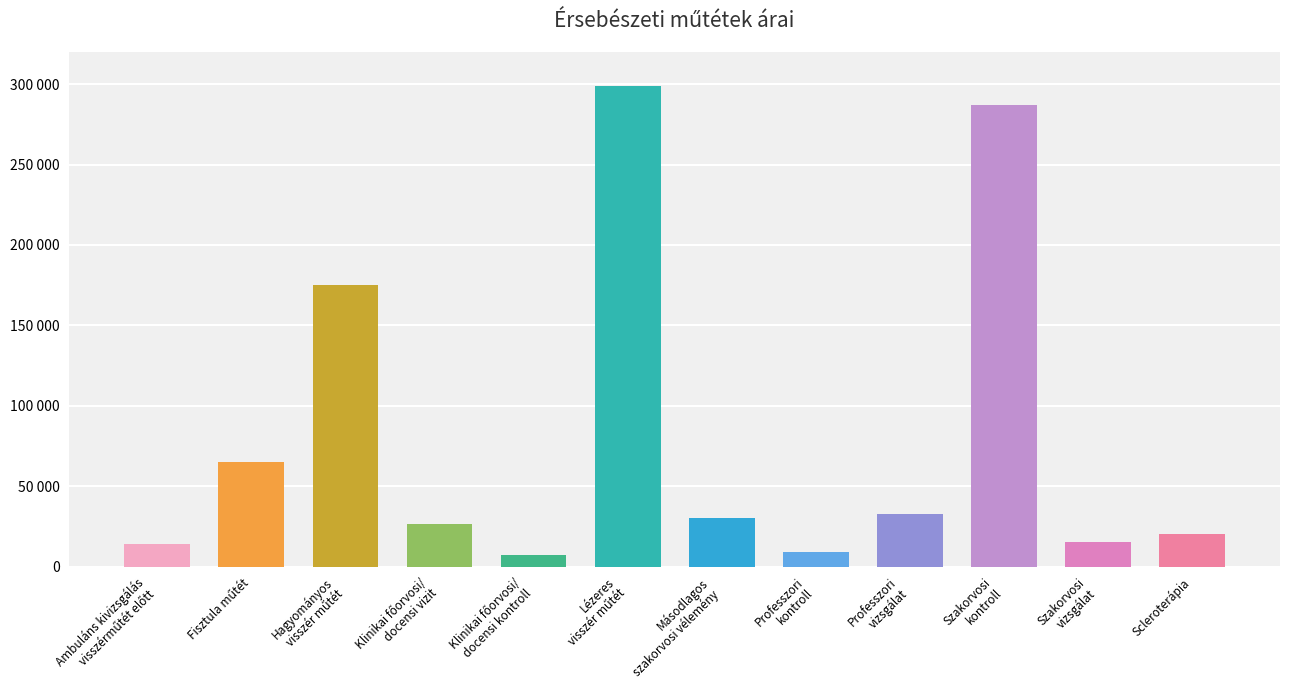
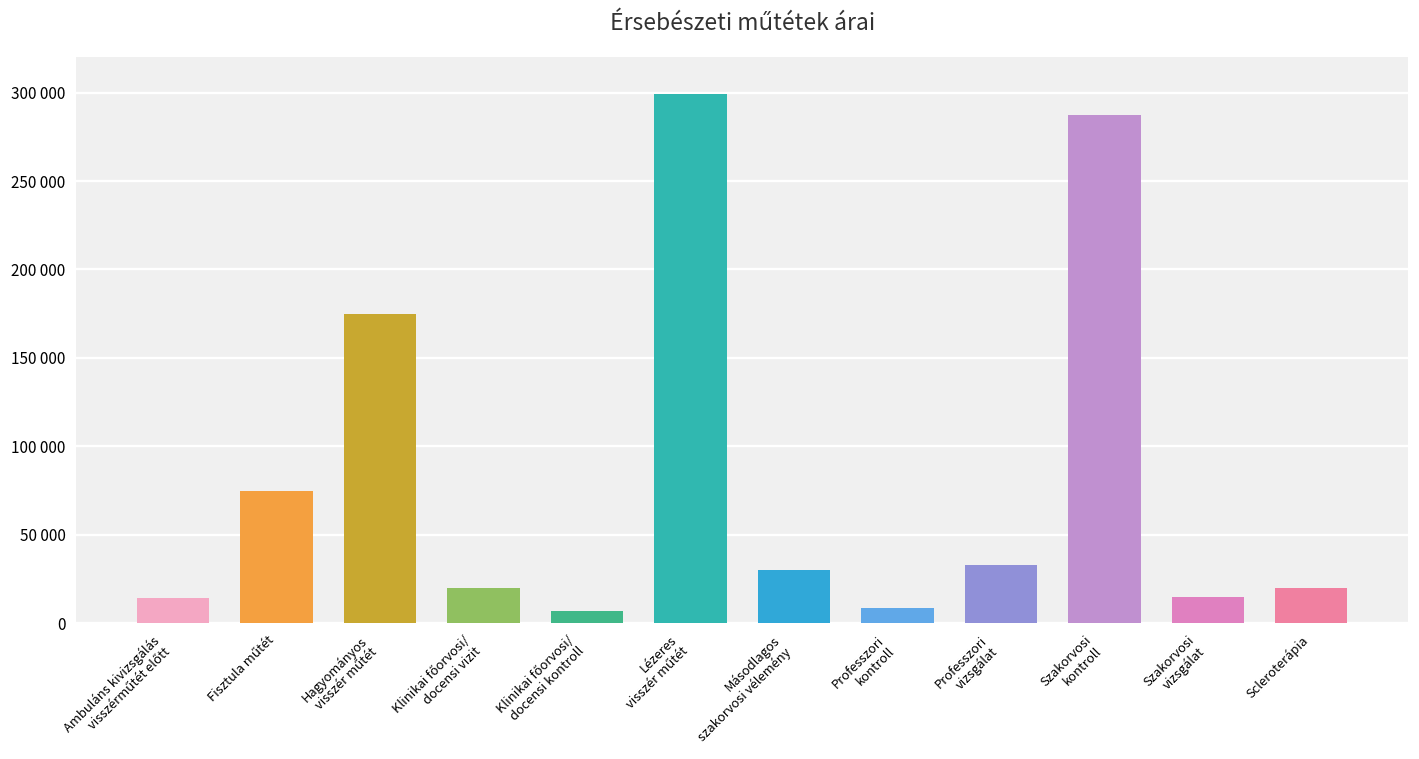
Fisztula műtét: 65000 -> 75000
Klinikai főorvosi/ docensi vizit: 27000 -> 20000
